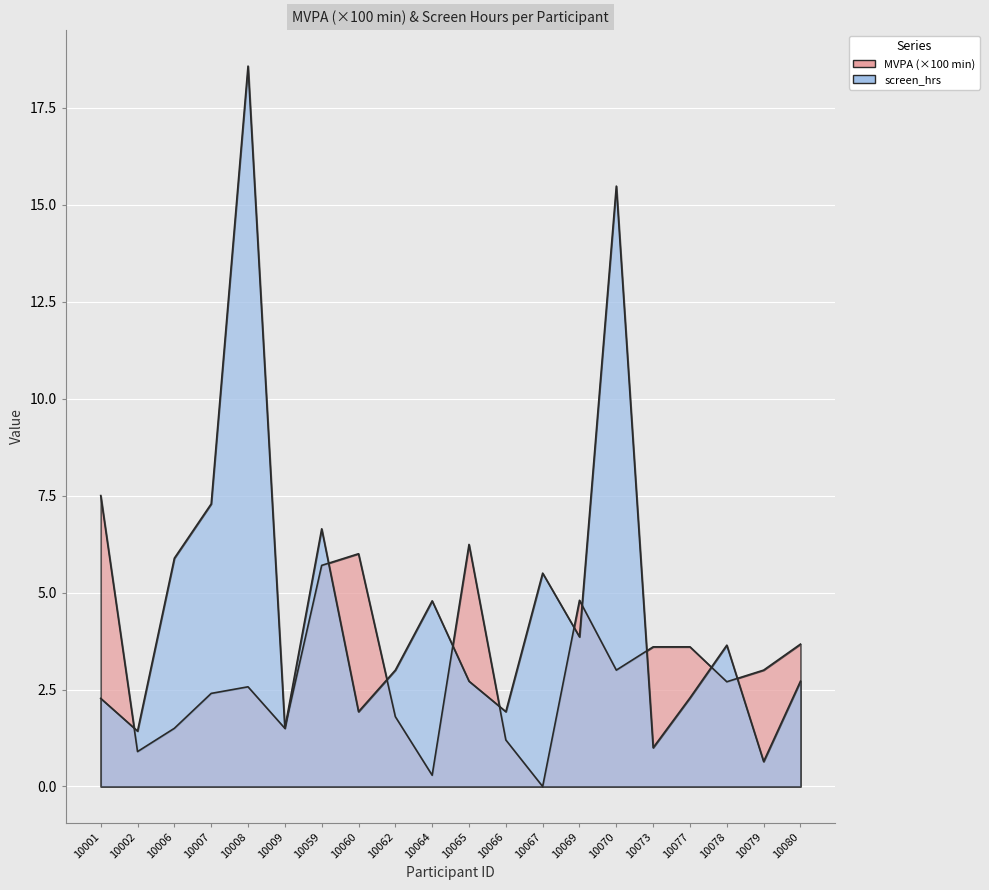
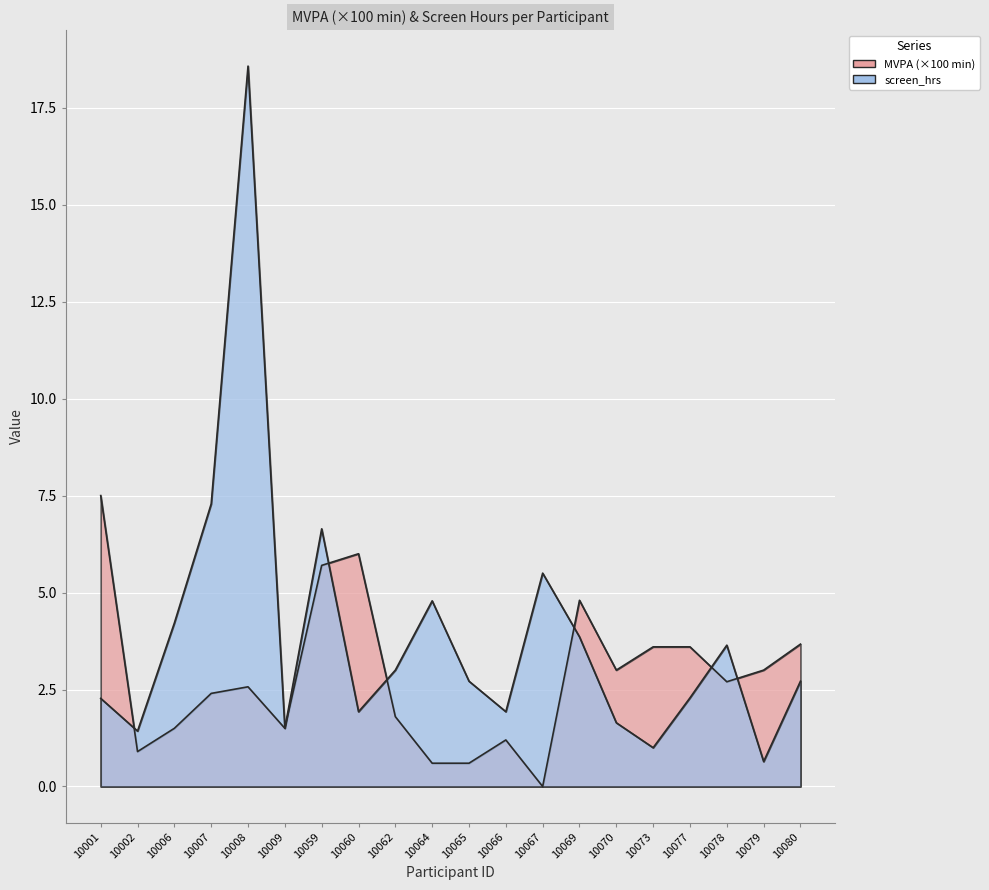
screen_hrs, 10006: 5.9 -> 4.2
MVPA (×100 min), 10064: 0.3 -> 0.6
MVPA (×100 min), 10065: 6.2 -> 0.6
screen_hrs, 10070: 15.5 -> 1.6
